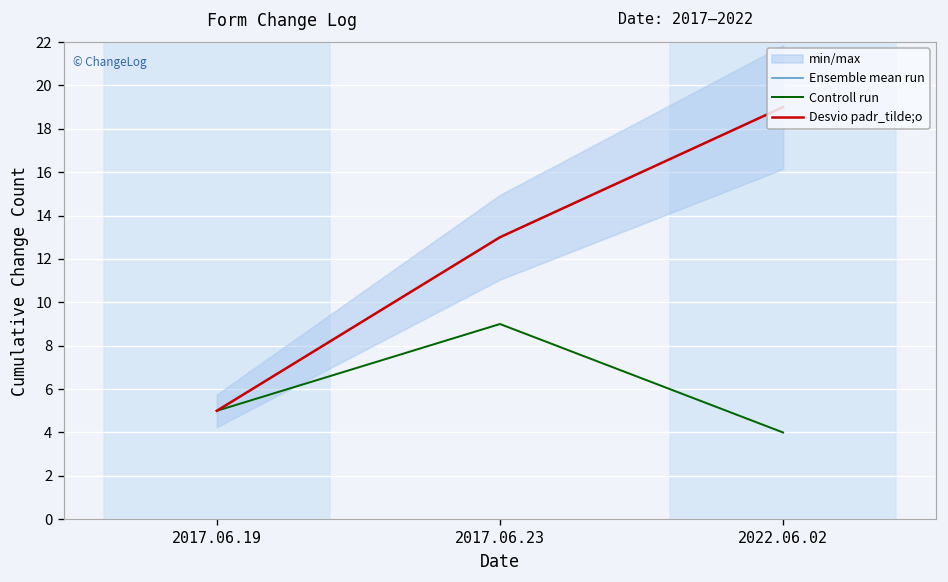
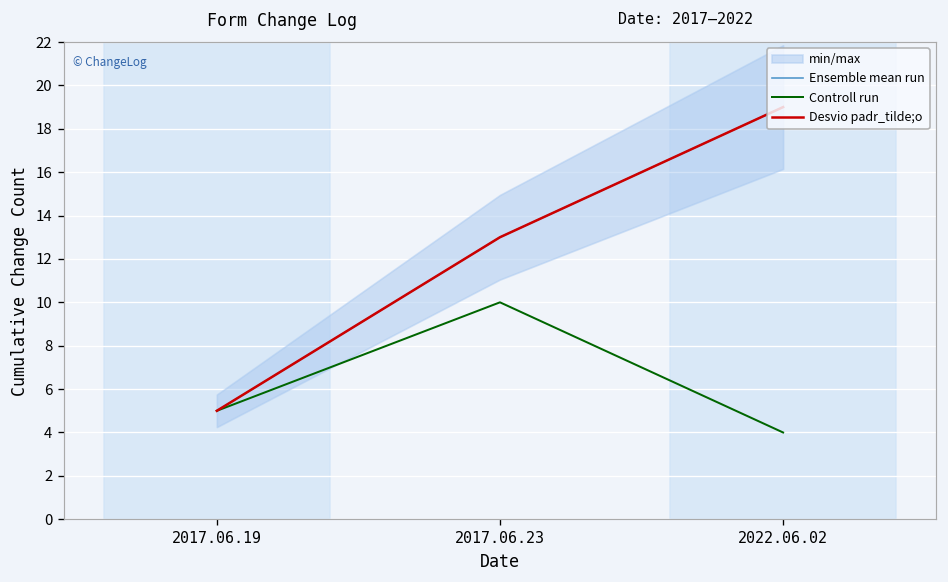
Controll run, 2017.06.23: 9 -> 10
